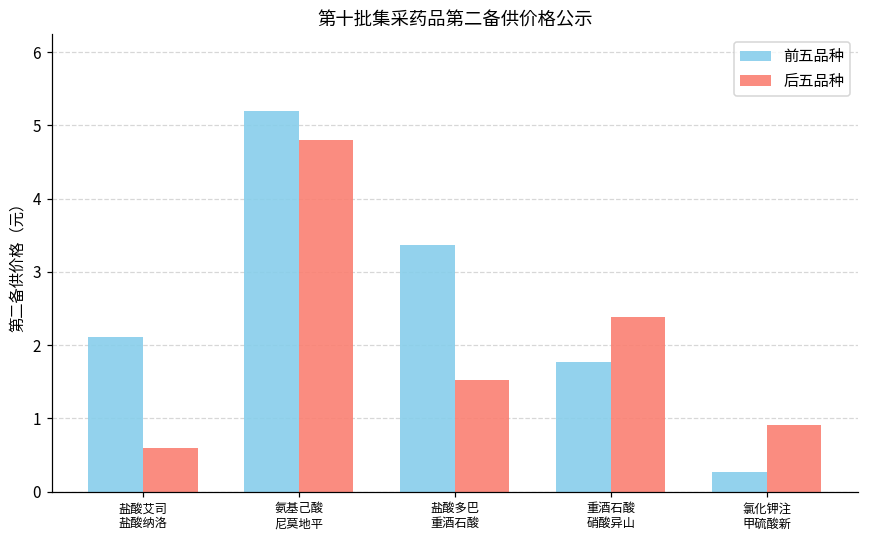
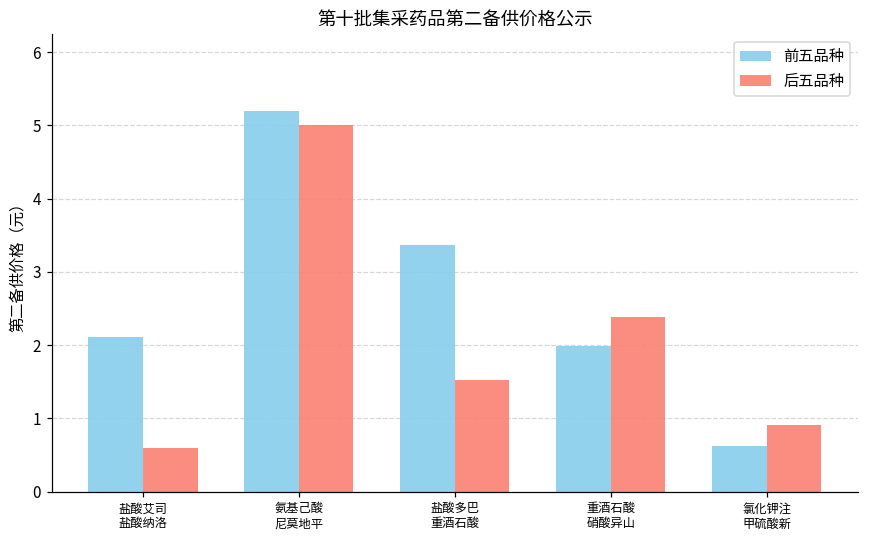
后五品种, 氨基己酸 尼莫地平: 4.8 -> 5.0
前五品种, 重酒石酸 硝酸异山: 1.8 -> 2.0
前五品种, 氯化钾注 甲硫酸新: 0.3 -> 0.6
